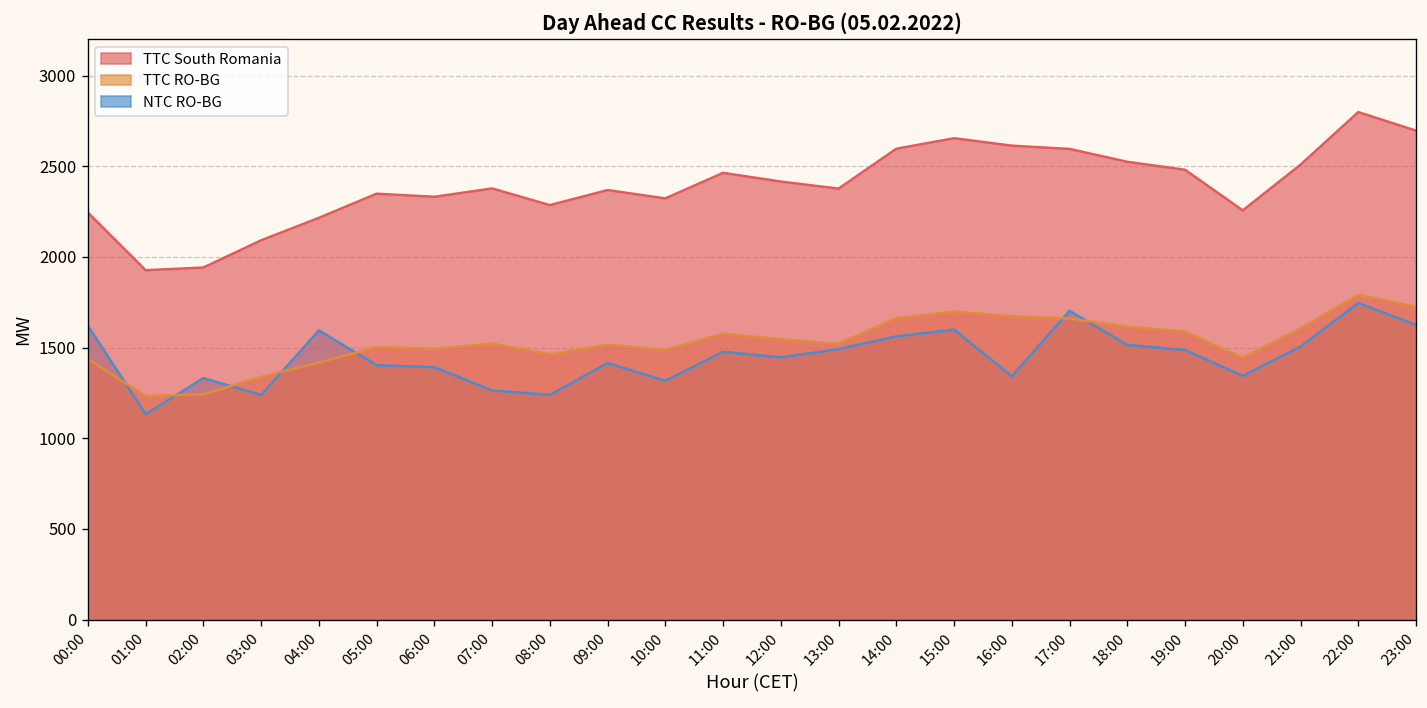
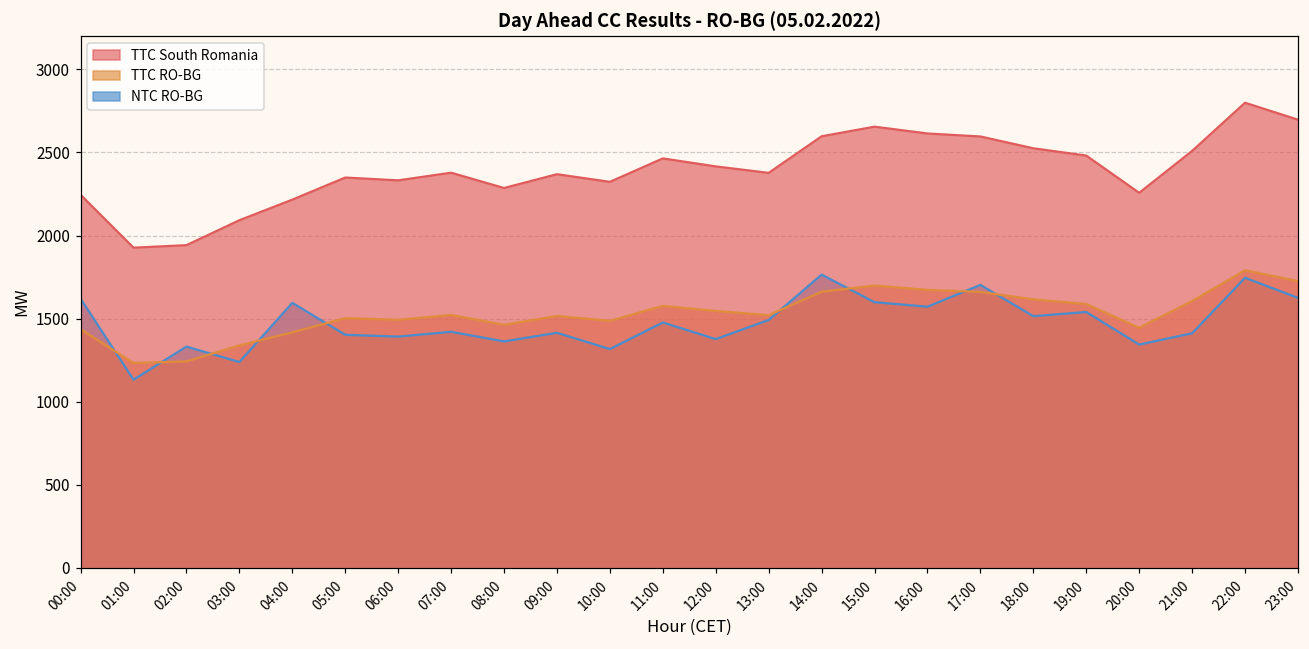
NTC RO-BG, 07:00: 1260 -> 1420
NTC RO-BG, 08:00: 1240 -> 1360
NTC RO-BG, 12:00: 1450 -> 1380
NTC RO-BG, 14:00: 1560 -> 1770
NTC RO-BG, 16:00: 1340 -> 1570
NTC RO-BG, 19:00: 1490 -> 1540
NTC RO-BG, 21:00: 1510 -> 1410
